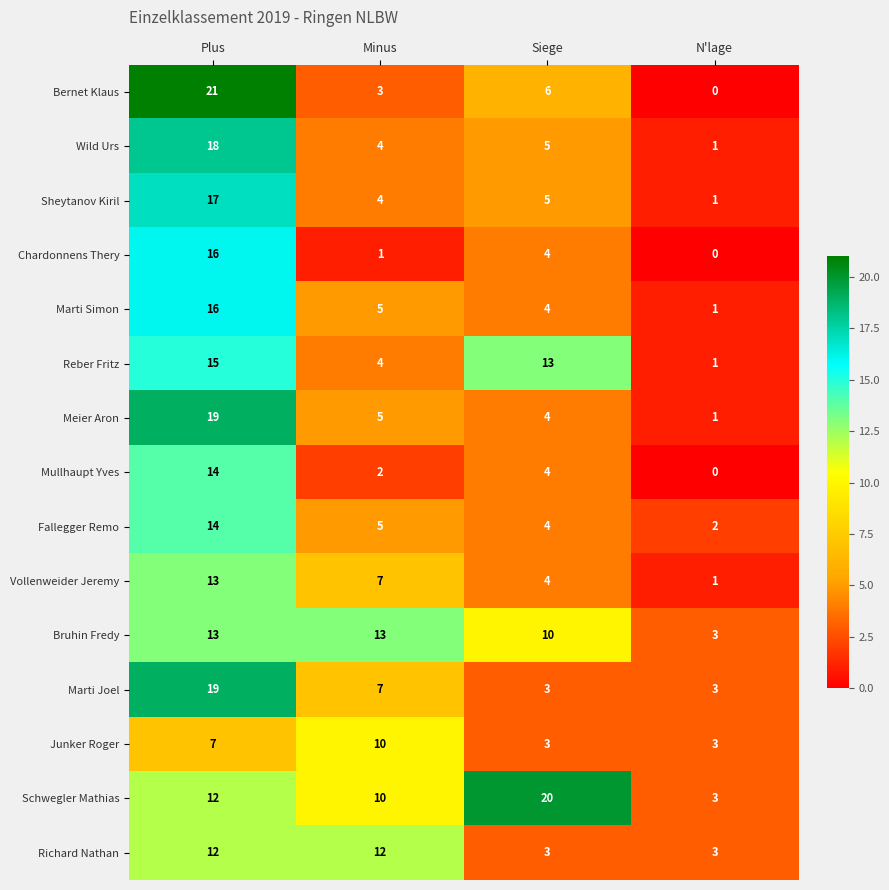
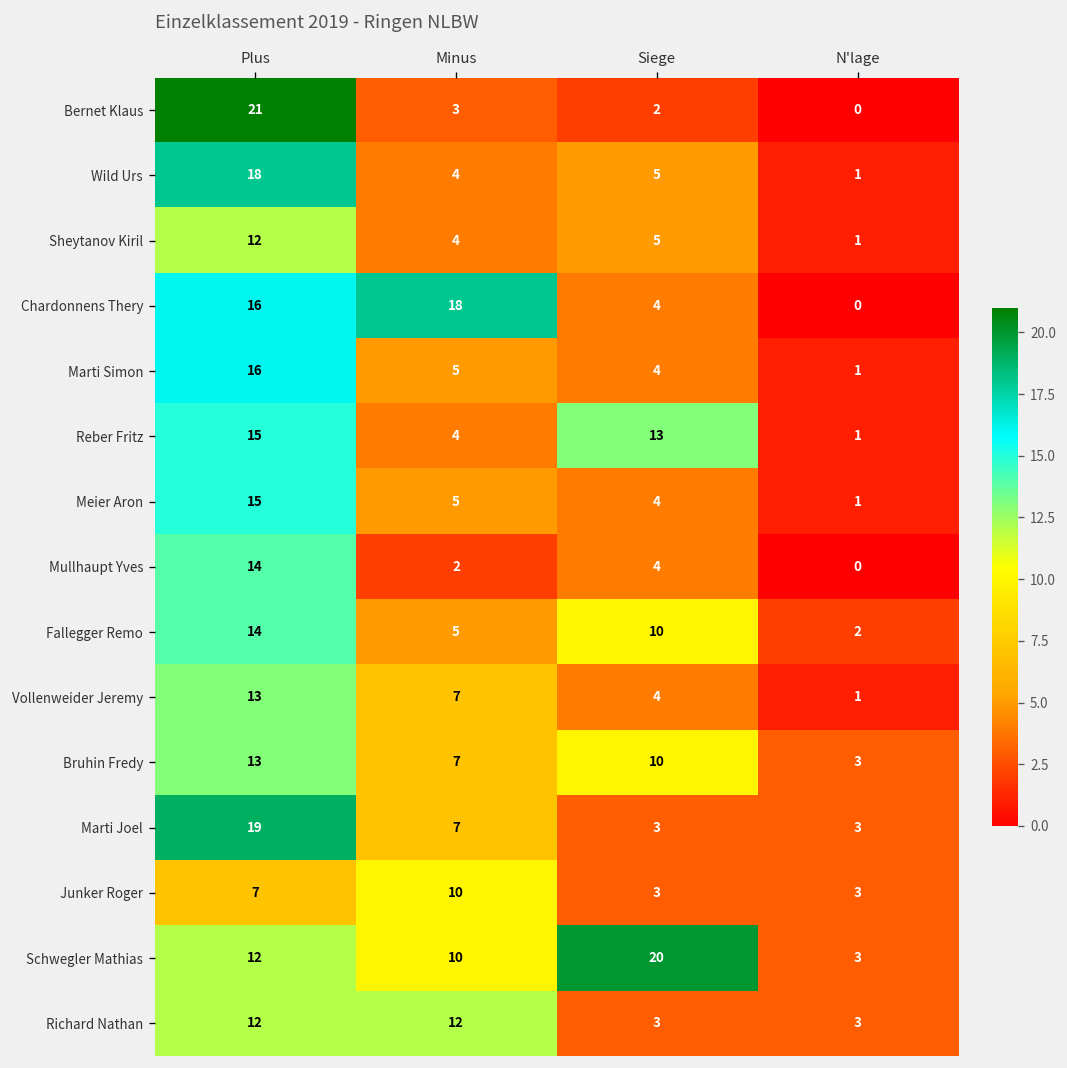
Bernet Klaus, Siege: 6 -> 2
Sheytanov Kiril, Plus: 17 -> 12
Chardonnens Thery, Minus: 1 -> 18
Meier Aron, Plus: 19 -> 15
Fallegger Remo, Siege: 4 -> 10
Bruhin Fredy, Minus: 13 -> 7
